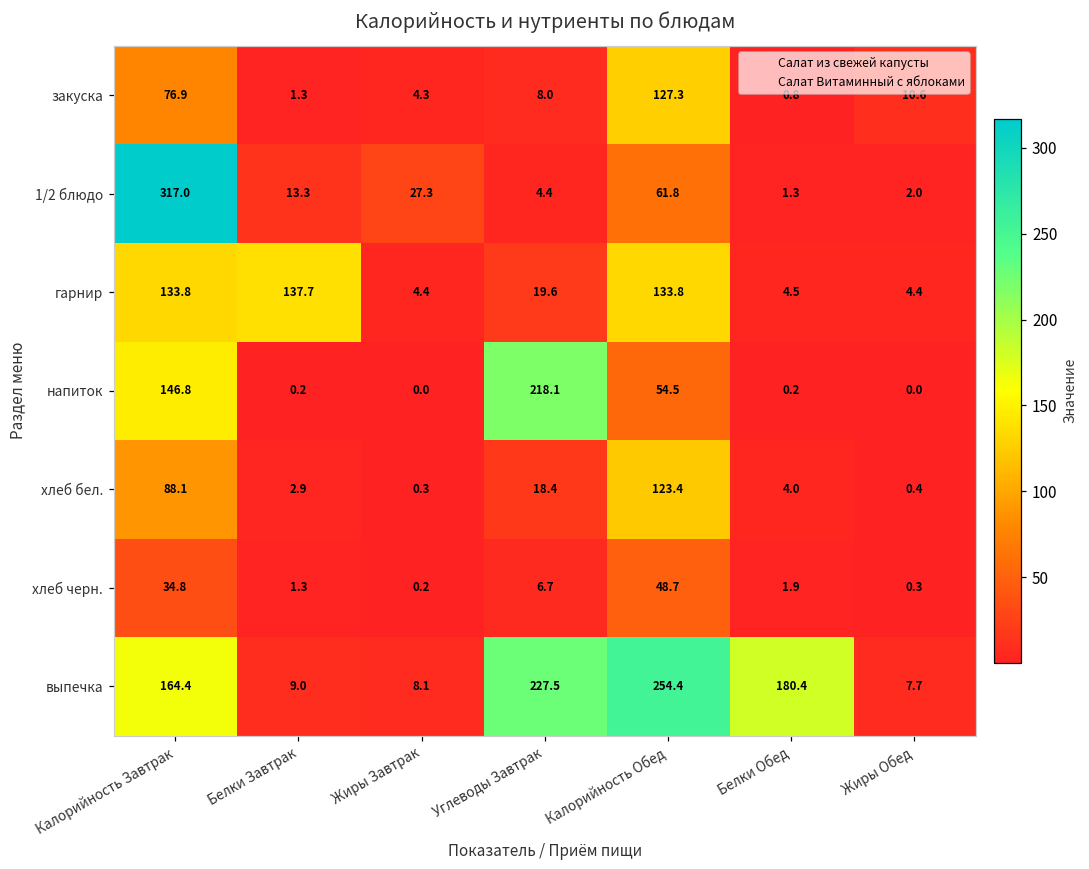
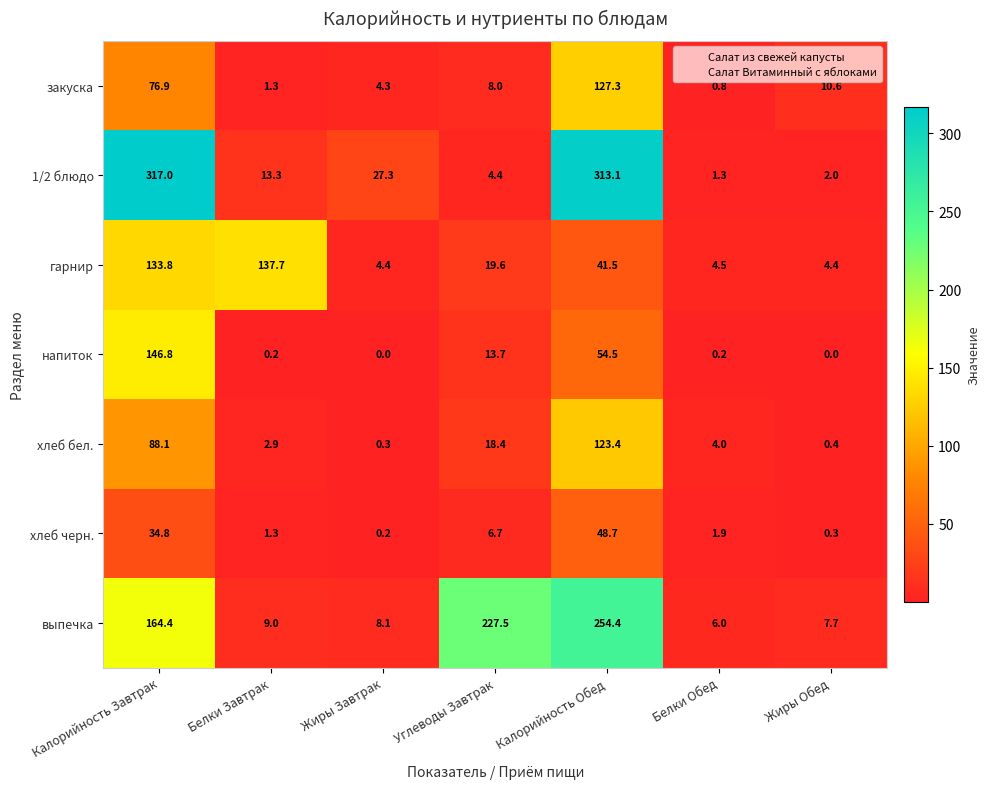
1/2 блюдо, Калорийность Обед: 61.8 -> 313.1
гарнир, Калорийность Обед: 133.8 -> 41.5
напиток, Углеводы Завтрак: 218.1 -> 13.7
выпечка, Белки Обед: 180.4 -> 6.0
